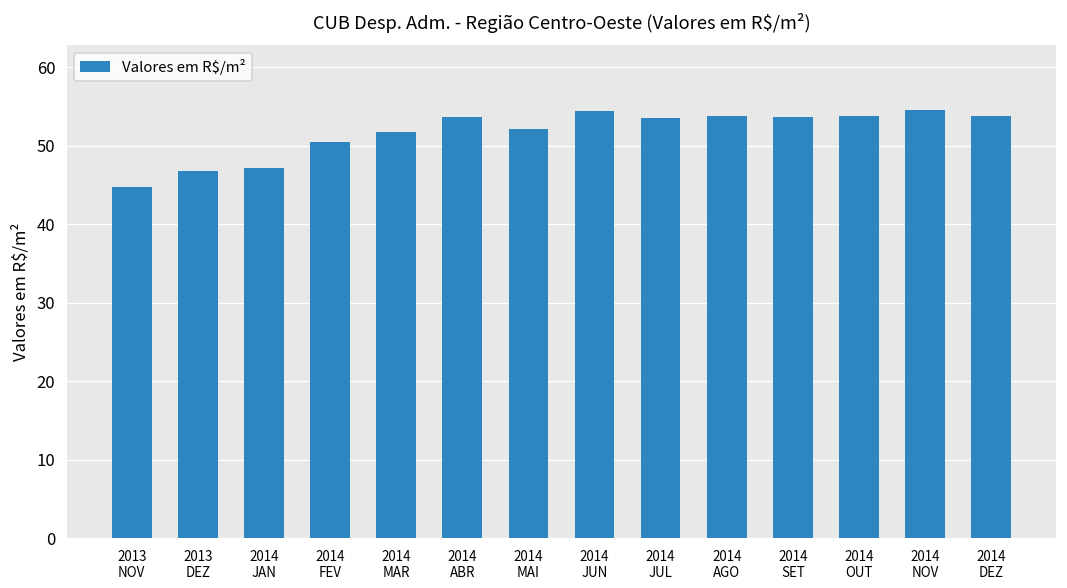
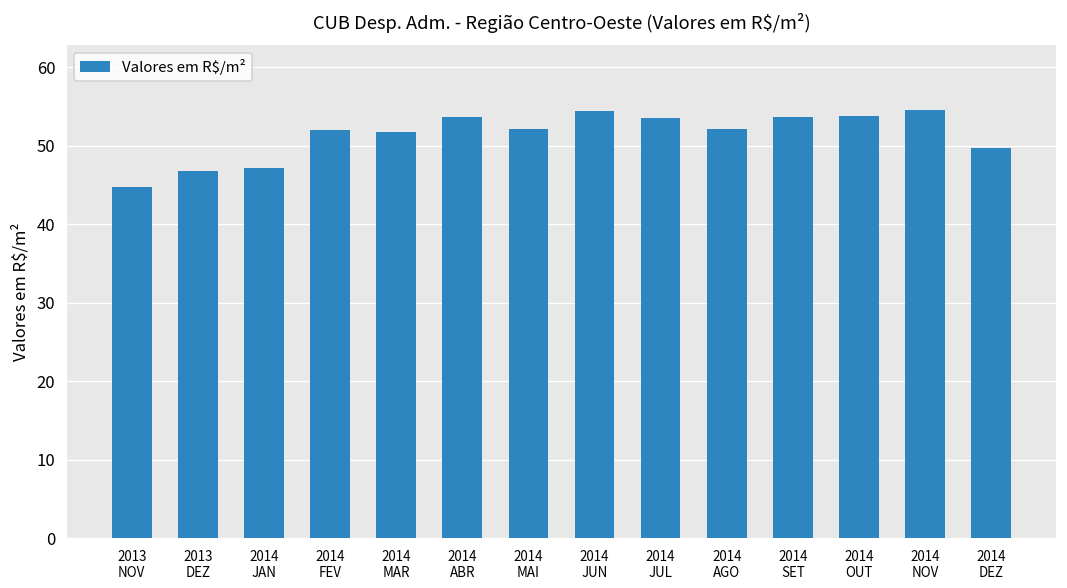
2014 FEV: 51 -> 52
2014 AGO: 54 -> 52
2014 DEZ: 54 -> 50
